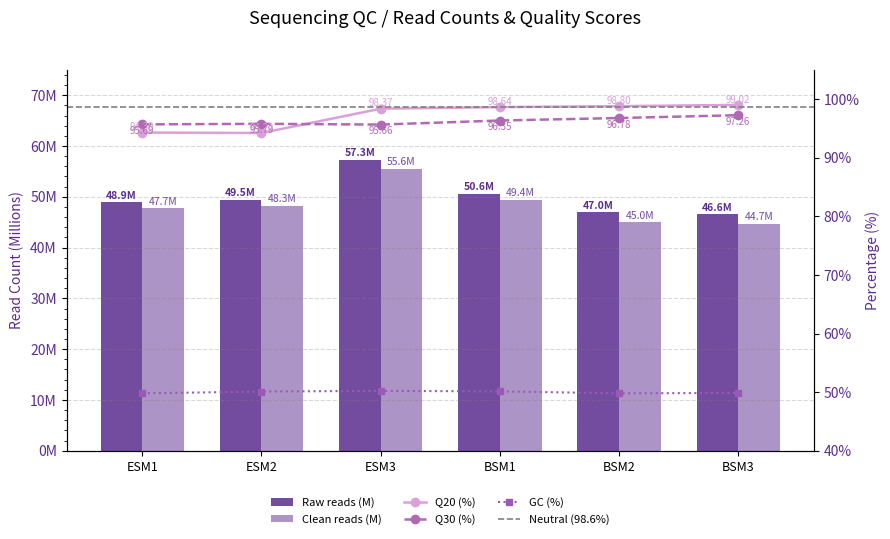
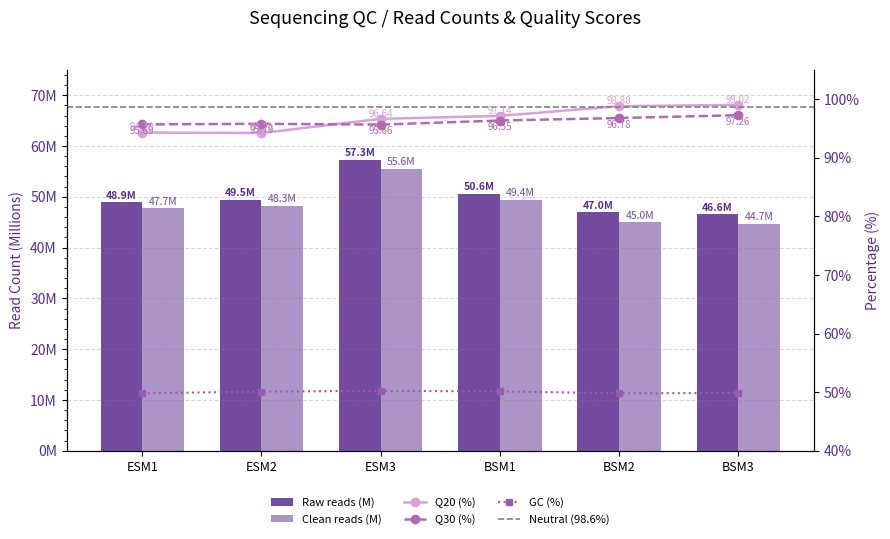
Q20 (%), ESM3: 98.37 -> 96.64
Q20 (%), BSM1: 98.64 -> 97.14
